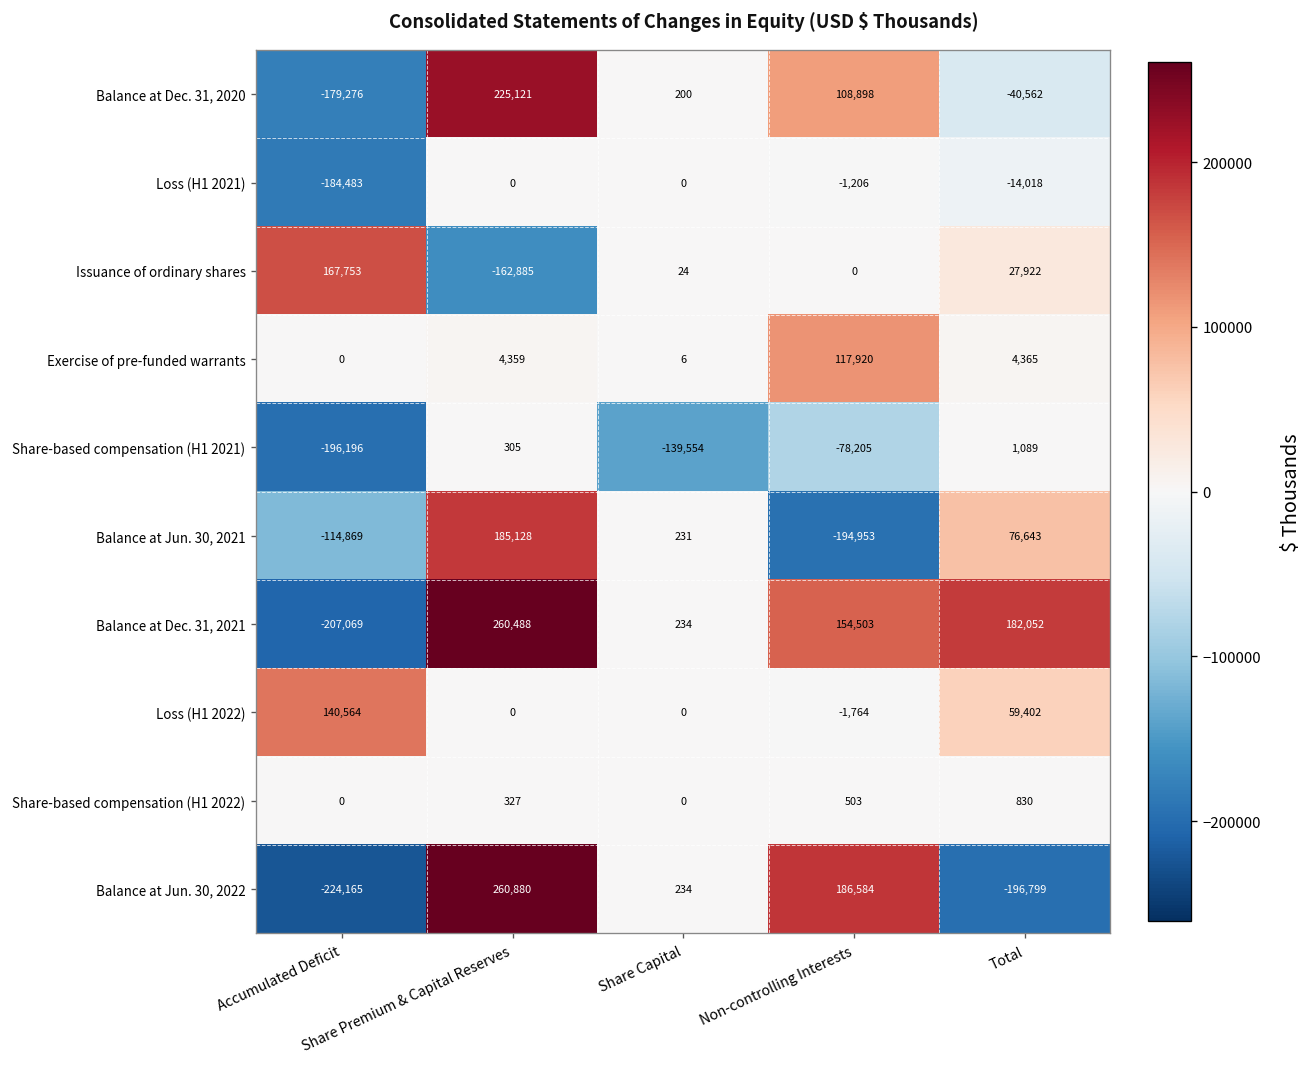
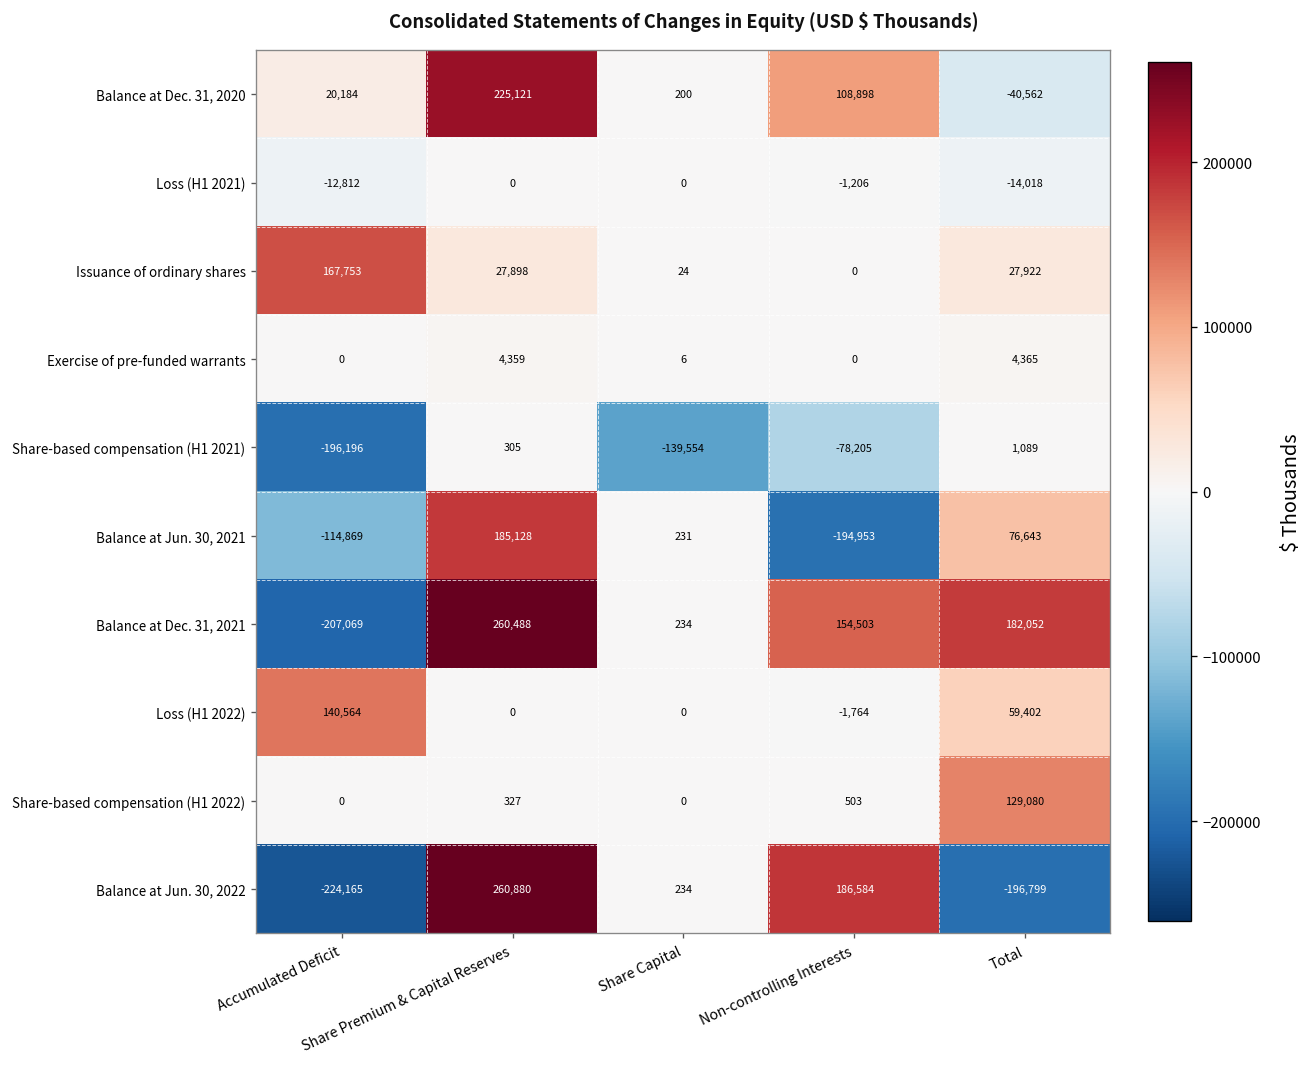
Balance at Dec. 31, 2020, Accumulated Deficit: -179,276 -> 20,184
Loss (H1 2021), Accumulated Deficit: -184,483 -> -12,812
Issuance of ordinary shares, Share Premium & Capital Reserves: -162,885 -> 27,898
Exercise of pre-funded warrants, Non-controlling Interests: 117,920 -> 0
Share-based compensation (H1 2022), Total: 830 -> 129,080
